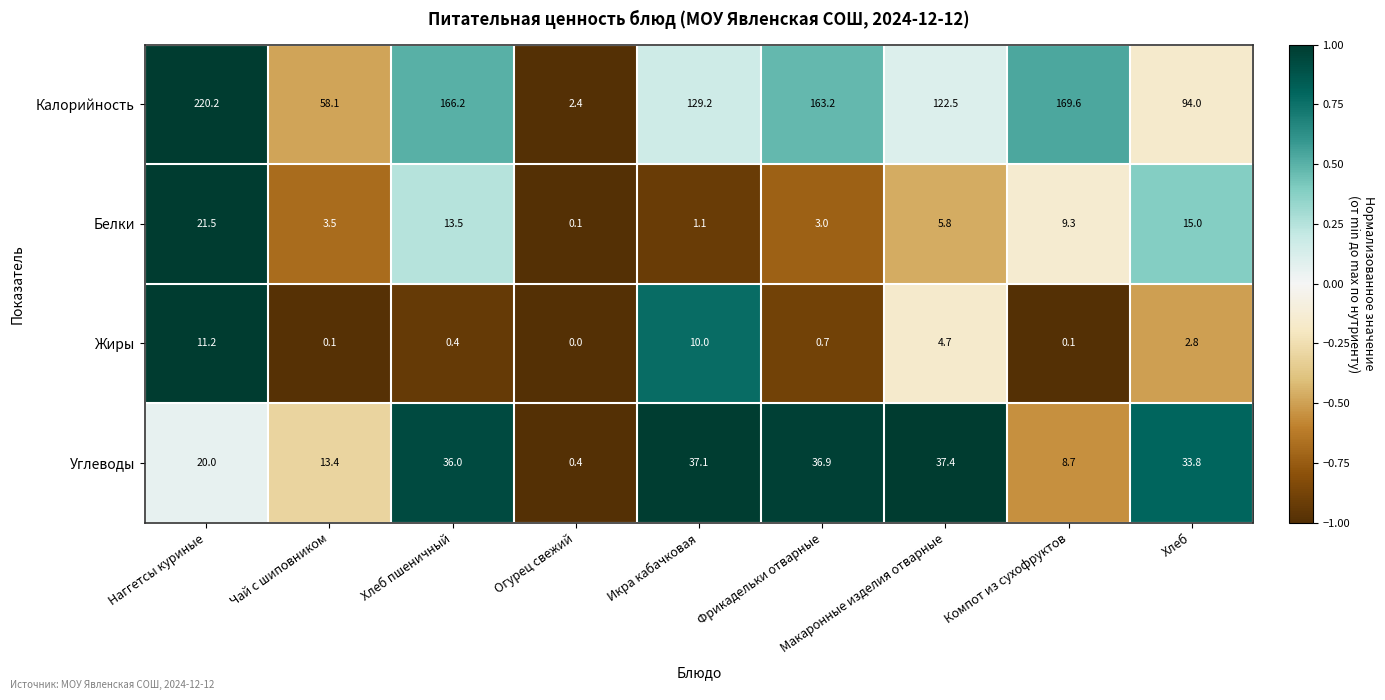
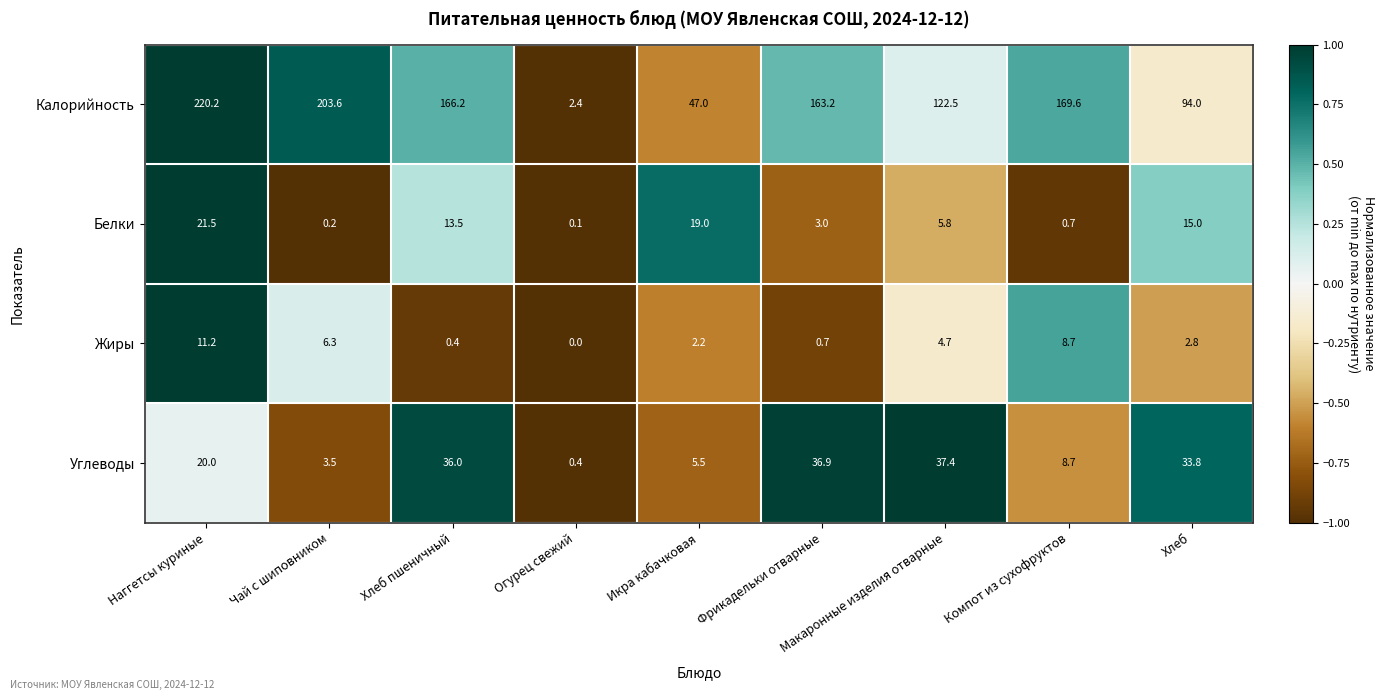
Калорийность, Чай с шиповником: 58.1 -> 203.6
Калорийность, Икра кабачковая: 129.2 -> 47.0
Белки, Чай с шиповником: 3.5 -> 0.2
Белки, Икра кабачковая: 1.1 -> 19.0
Белки, Компот из сухофруктов: 9.3 -> 0.7
Жиры, Чай с шиповником: 0.1 -> 6.3
Жиры, Икра кабачковая: 10.0 -> 2.2
Жиры, Компот из сухофруктов: 0.1 -> 8.7
Углеводы, Чай с шиповником: 13.4 -> 3.5
Углеводы, Икра кабачковая: 37.1 -> 5.5
